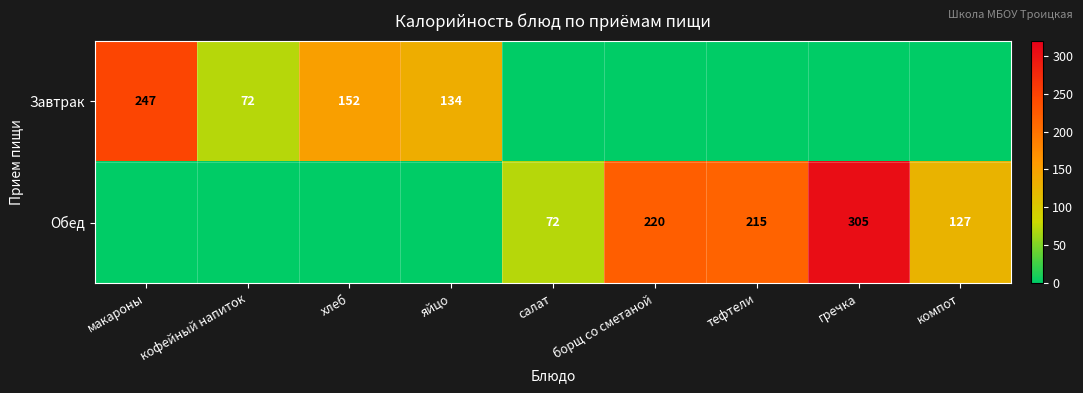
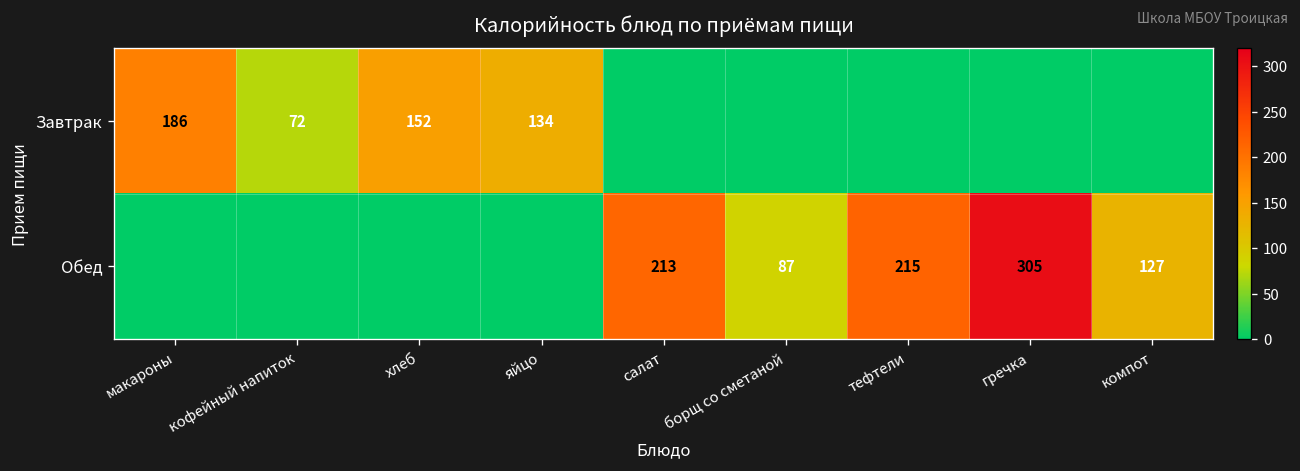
Завтрак, макароны: 247 -> 186
Обед, салат: 72 -> 213
Обед, борщ со сметаной: 220 -> 87
